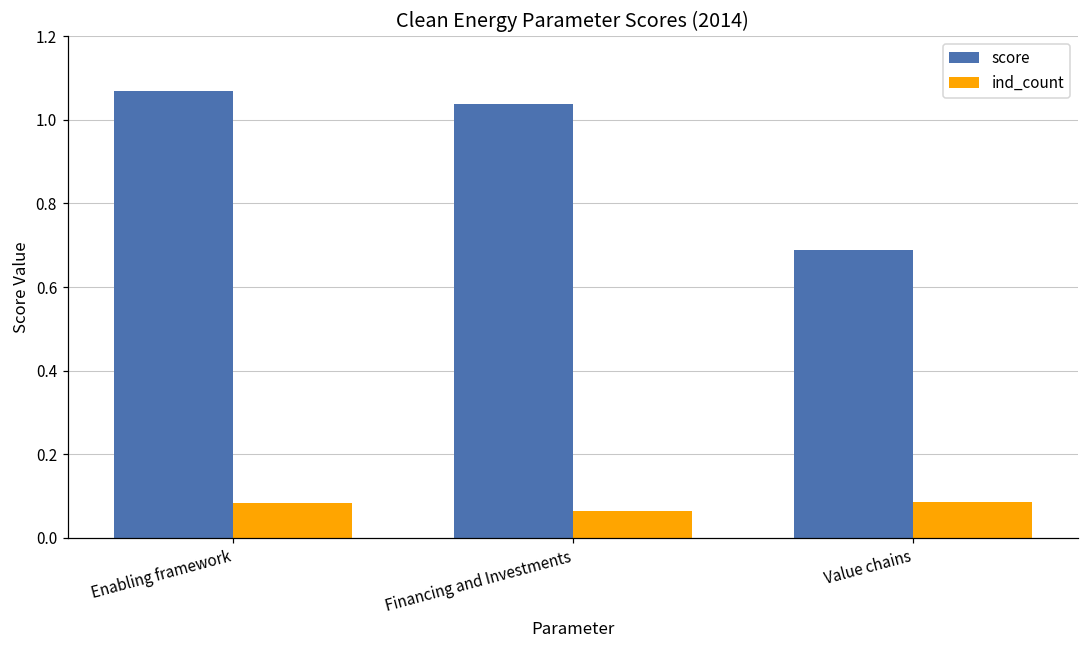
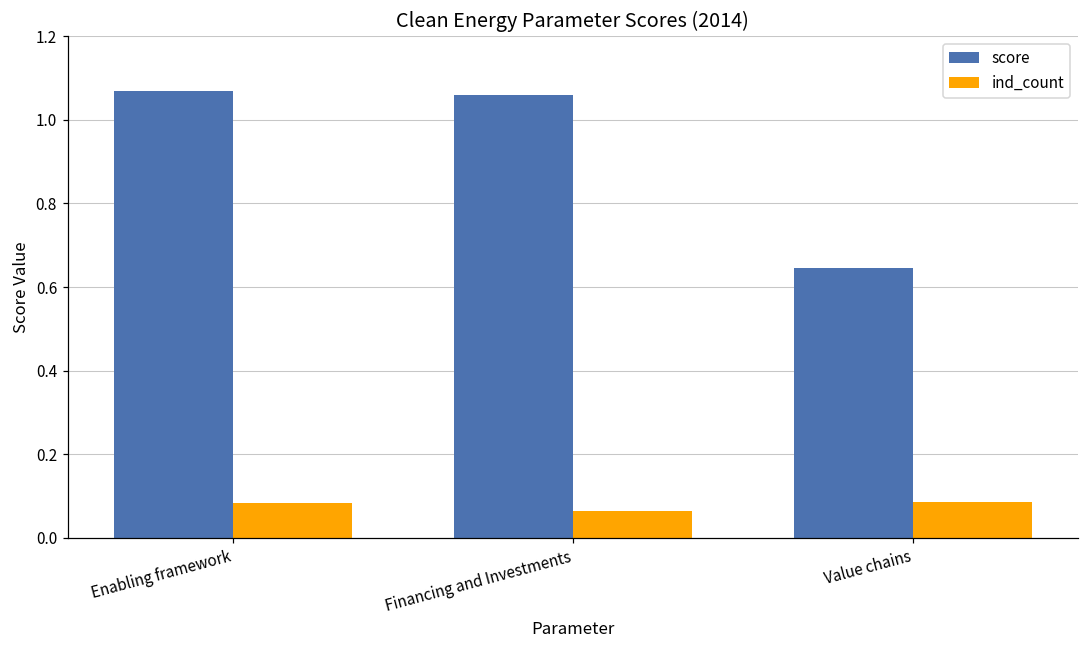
score, Financing and Investments: 1.04 -> 1.06
score, Value chains: 0.69 -> 0.64
